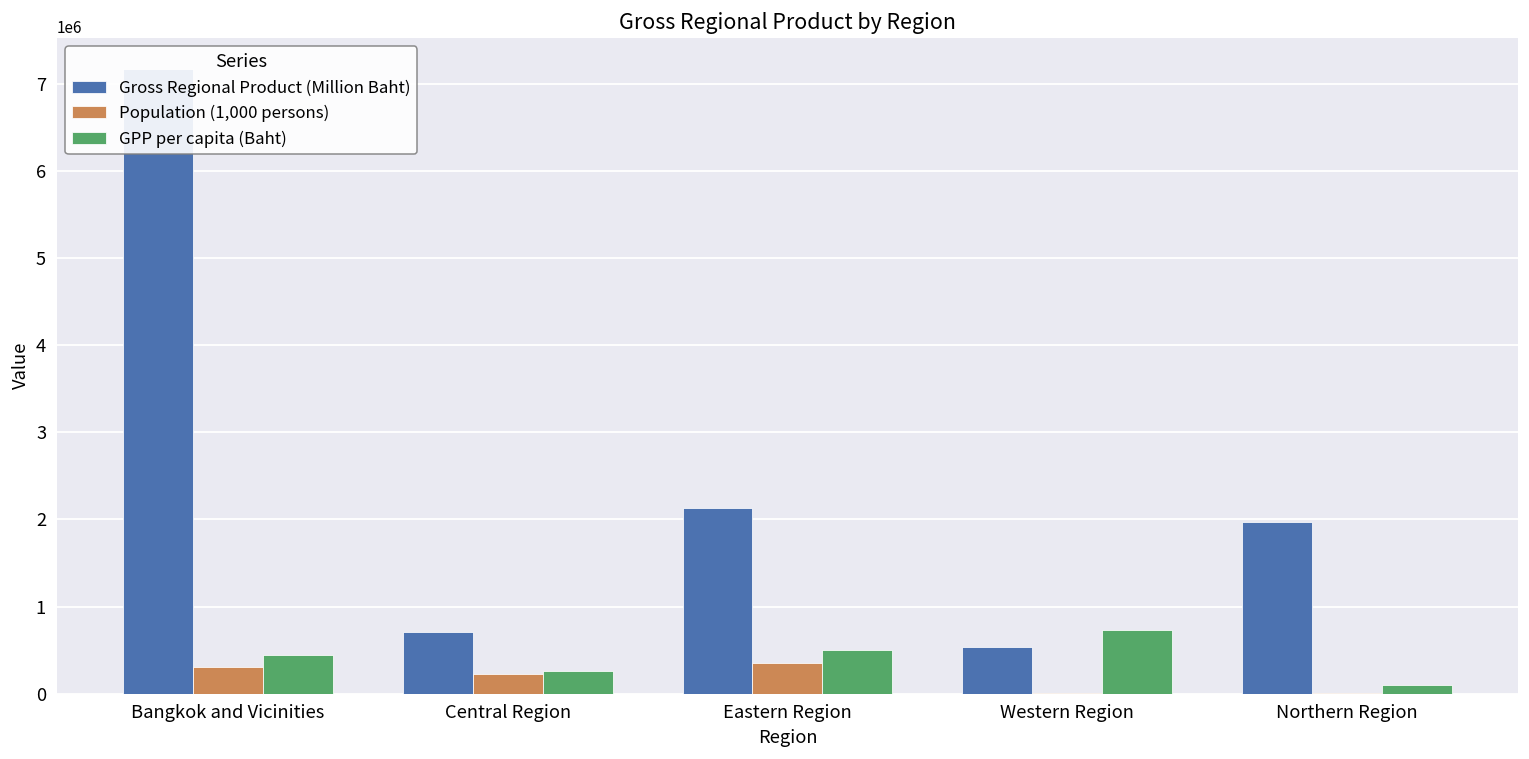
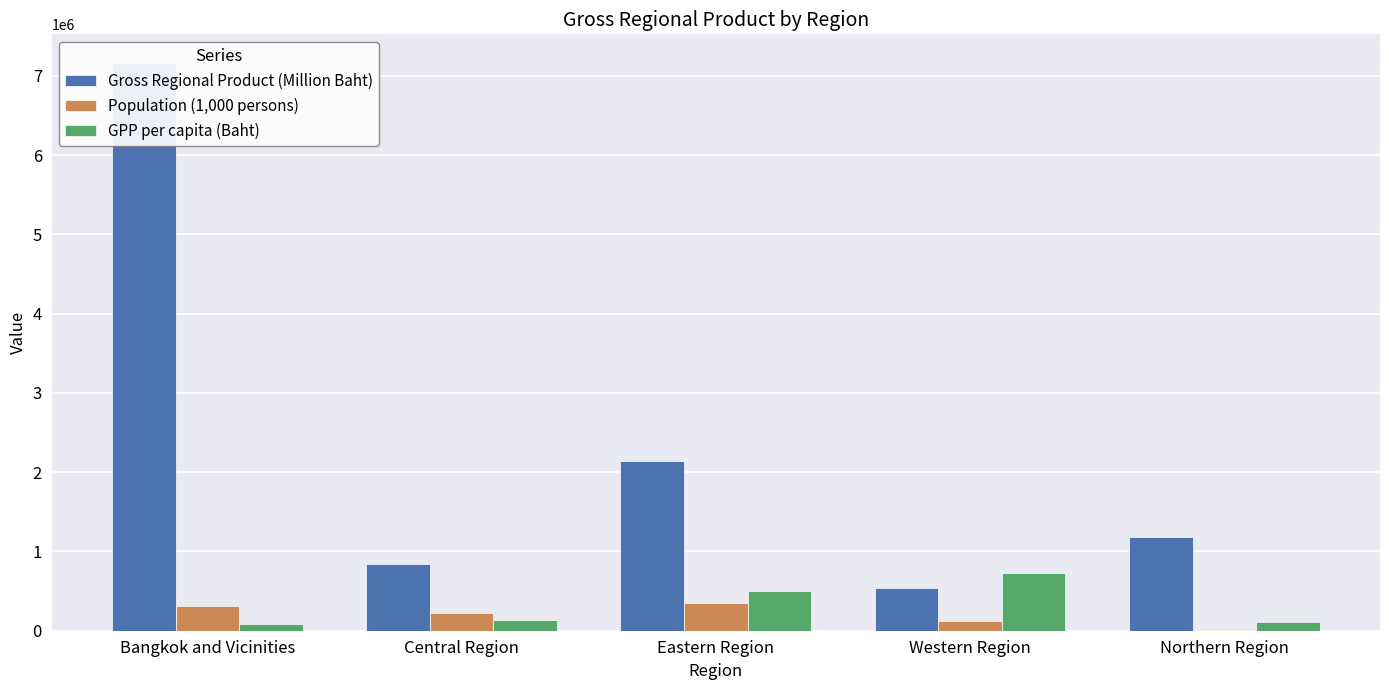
GPP per capita (Baht), Bangkok and Vicinities: 400000 -> 100000
Gross Regional Product (Million Baht), Central Region: 700000 -> 800000
GPP per capita (Baht), Central Region: 300000 -> 100000
Population (1,000 persons), Western Region: 0 -> 100000
Gross Regional Product (Million Baht), Northern Region: 2000000 -> 1200000
